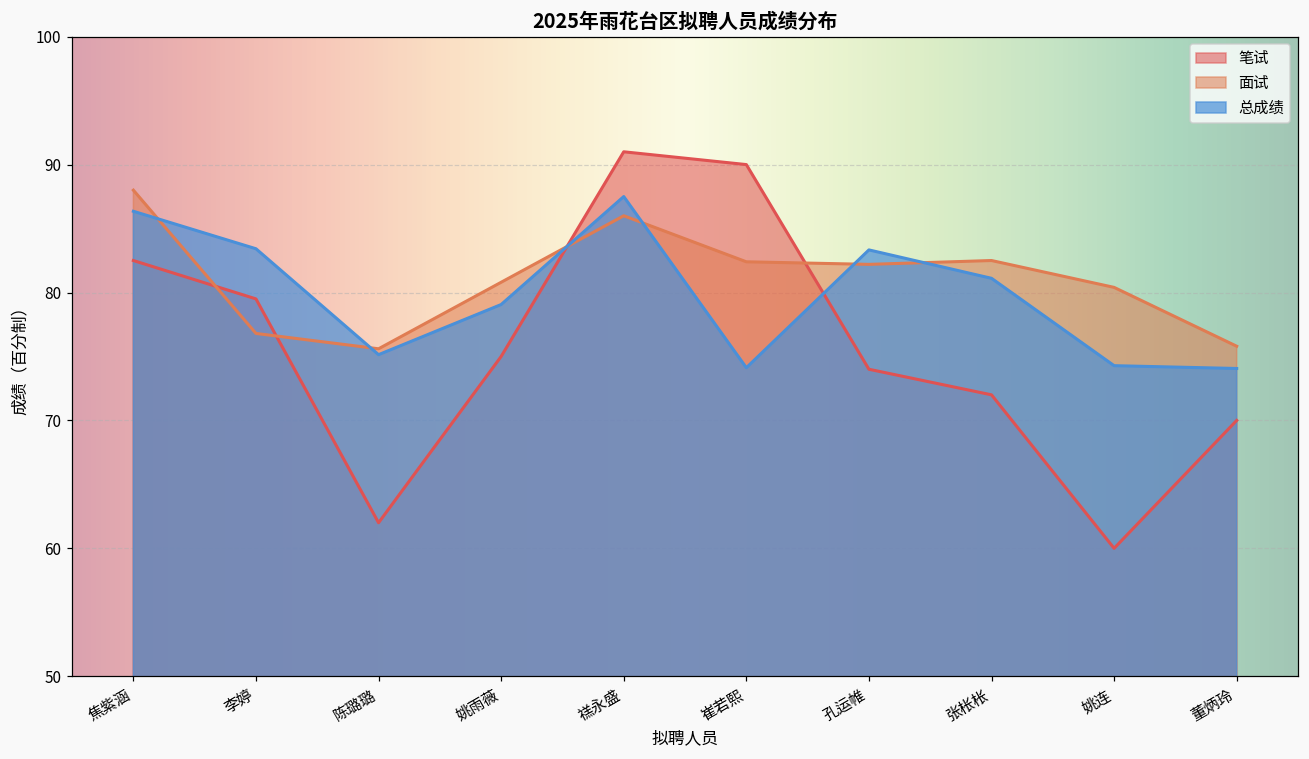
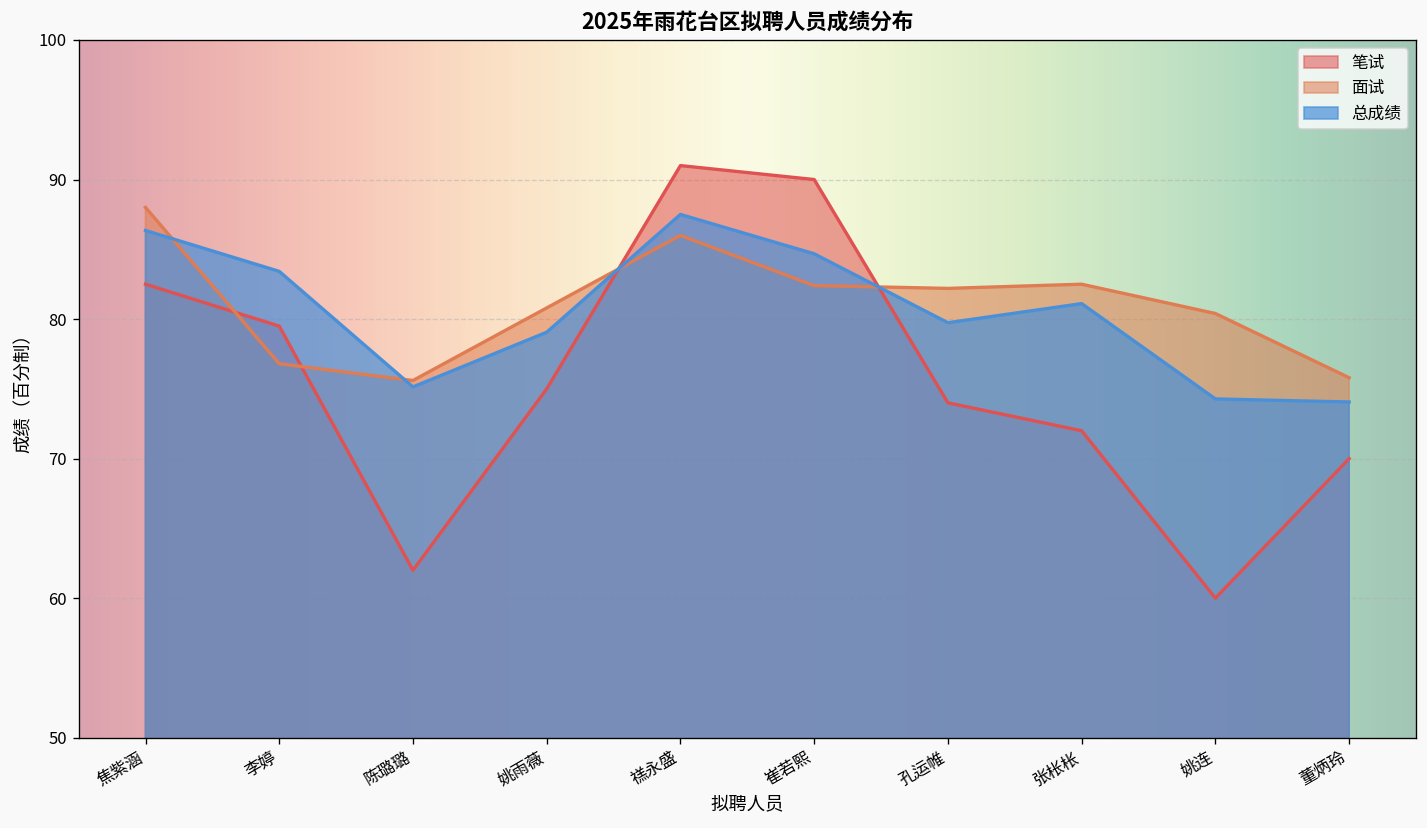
总成绩, 崔若熙: 74.1 -> 84.7
总成绩, 孔运帷: 83.3 -> 79.7
